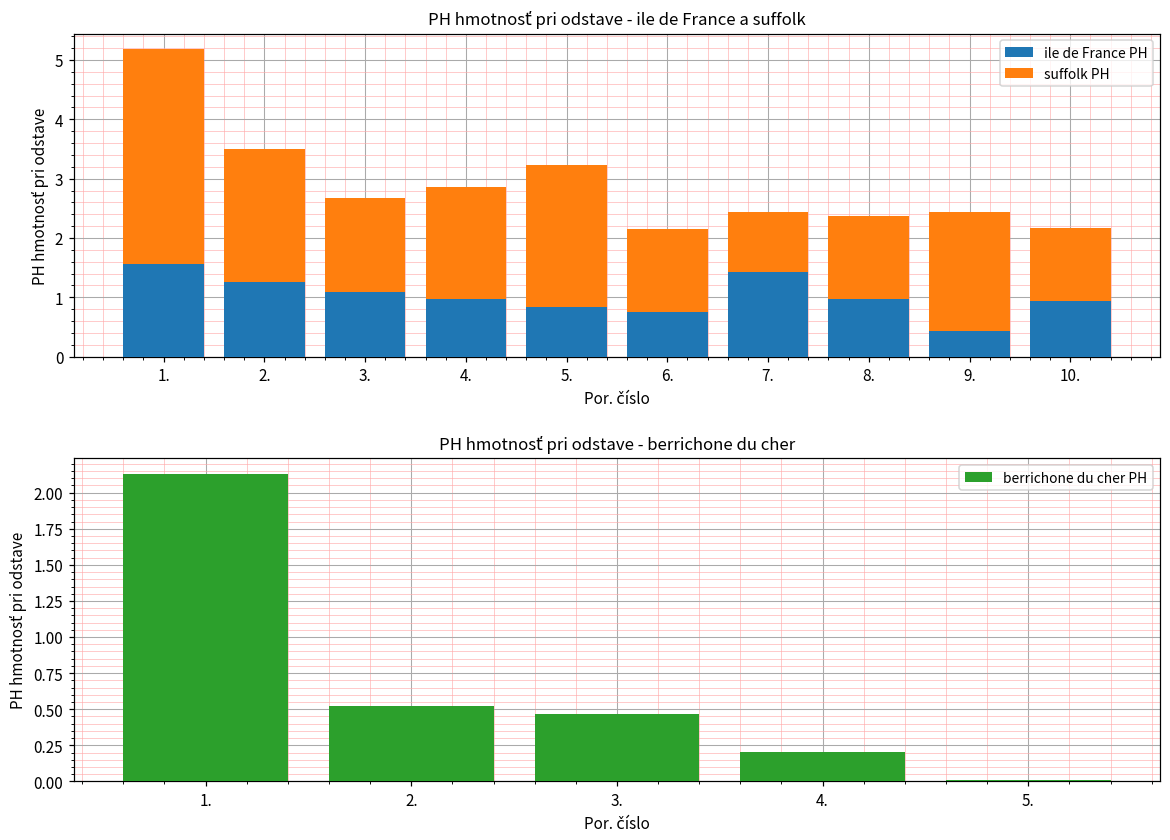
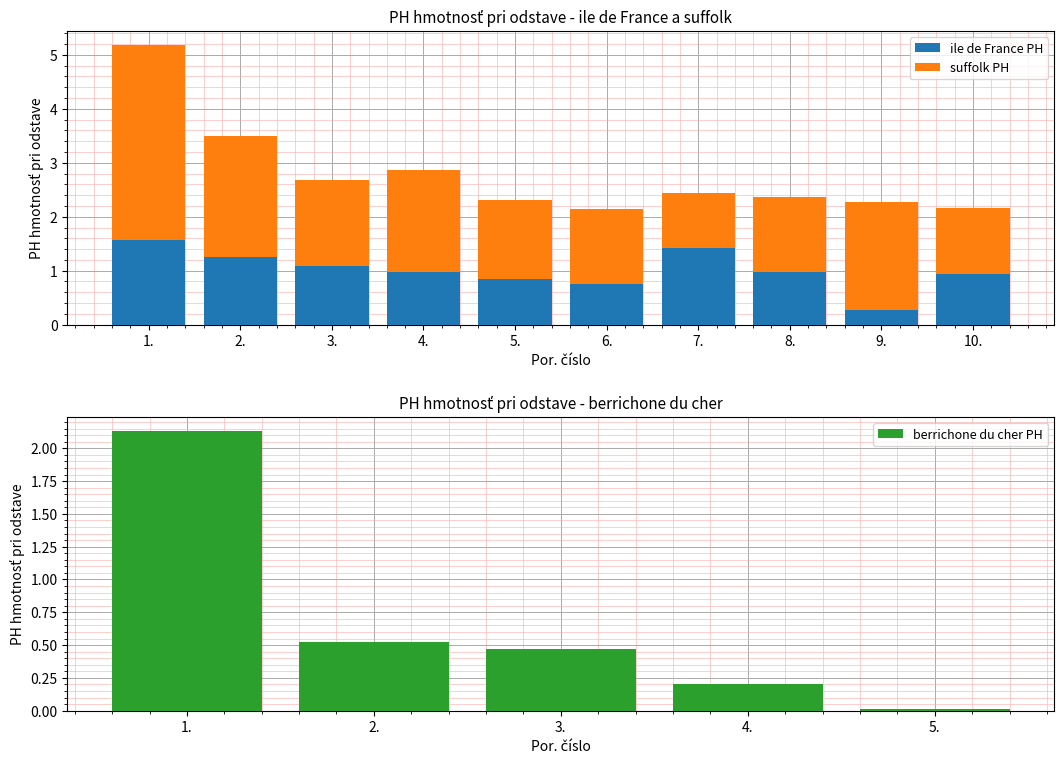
PH hmotnosť pri odstave - ile de France a suffolk, suffolk PH, 5.: 2.4 -> 1.5
PH hmotnosť pri odstave - ile de France a suffolk, ile de France PH, 9.: 0.4 -> 0.3
